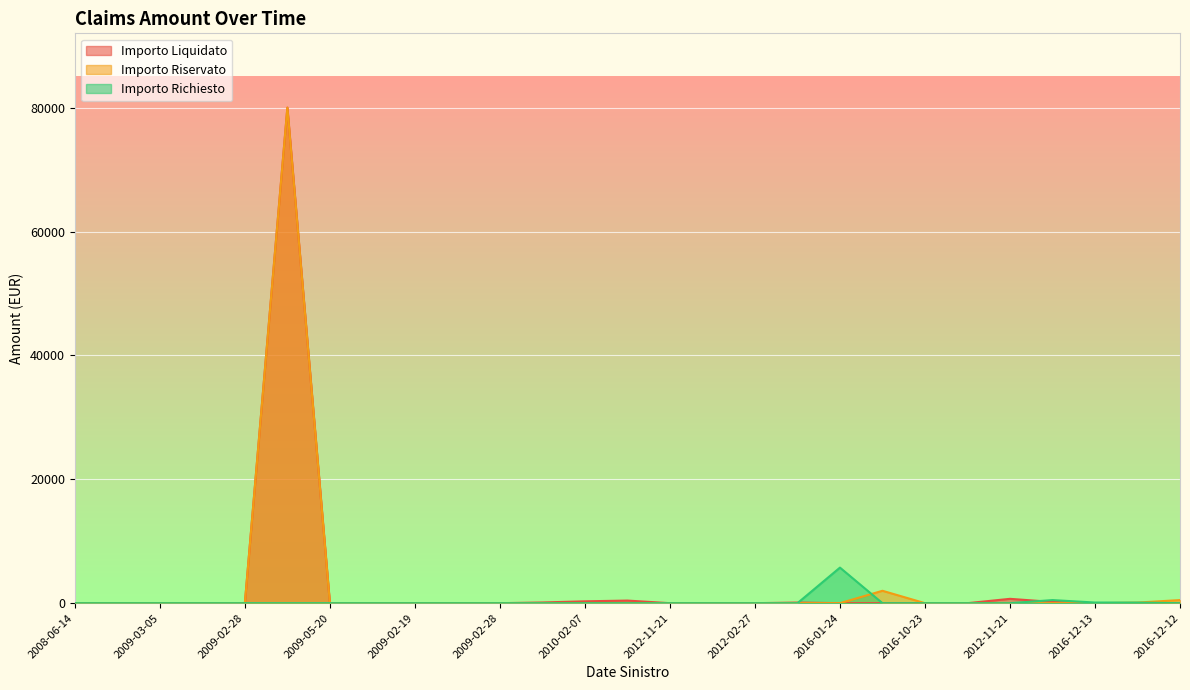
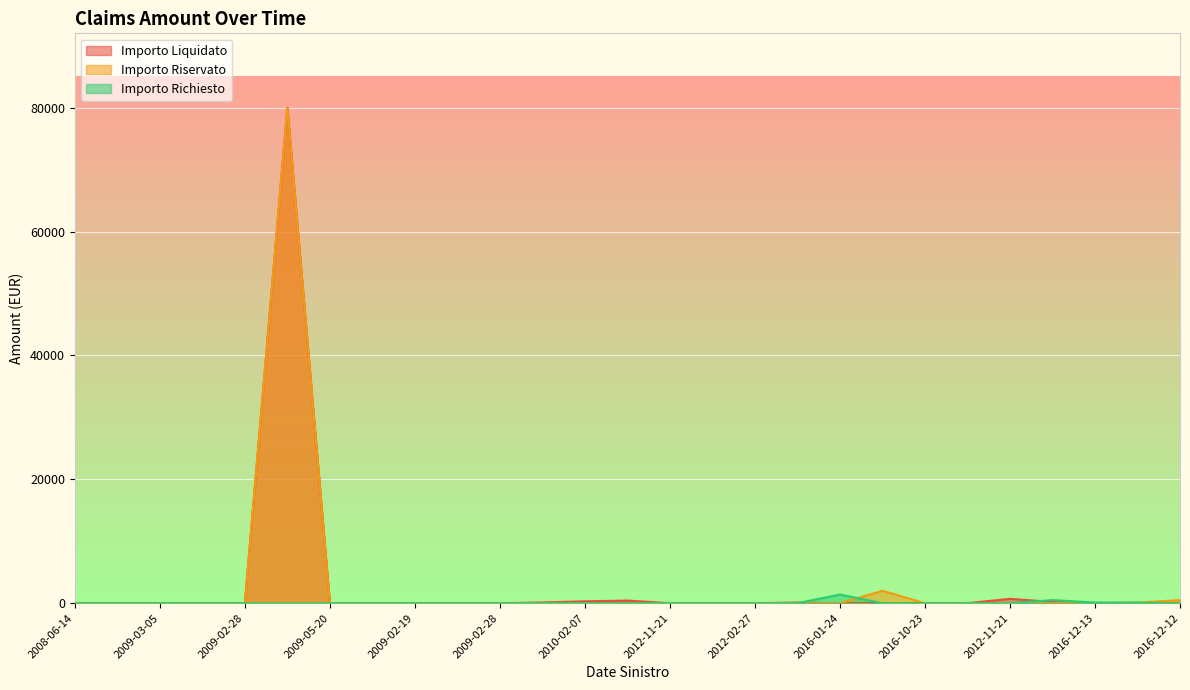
Importo Richiesto, 2016-01-24: 6000 -> 1000
